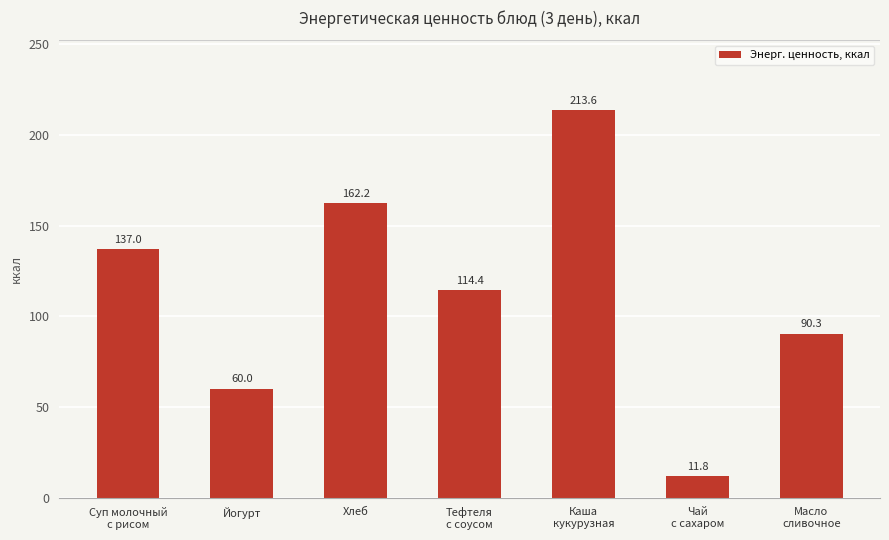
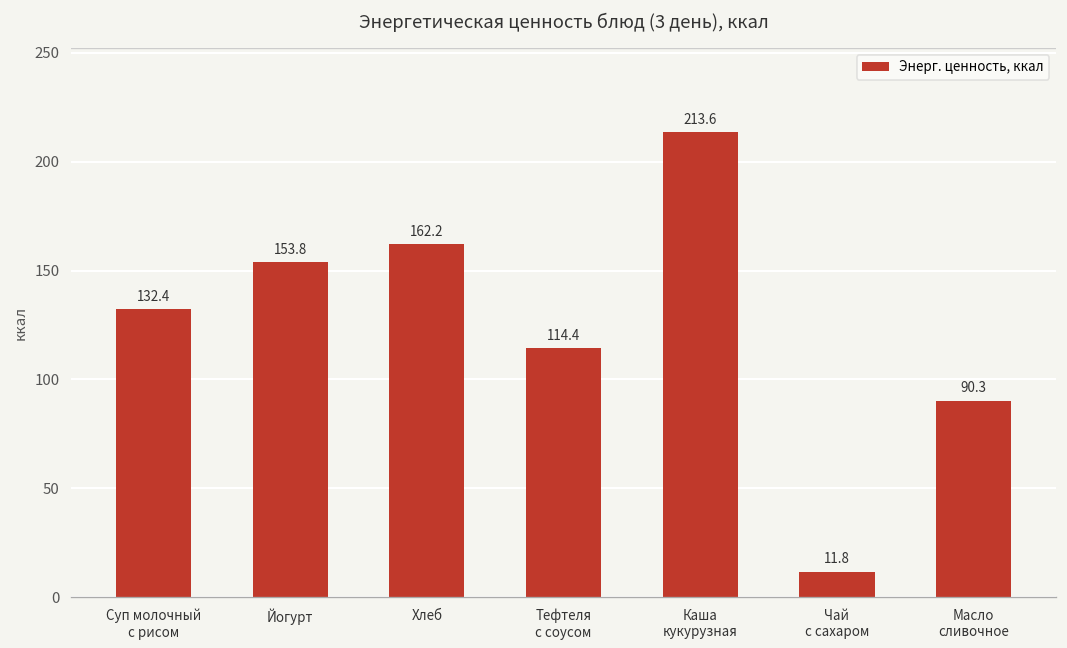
Суп молочный с рисом: 137.0 -> 132.4
Йогурт: 60.0 -> 153.8
